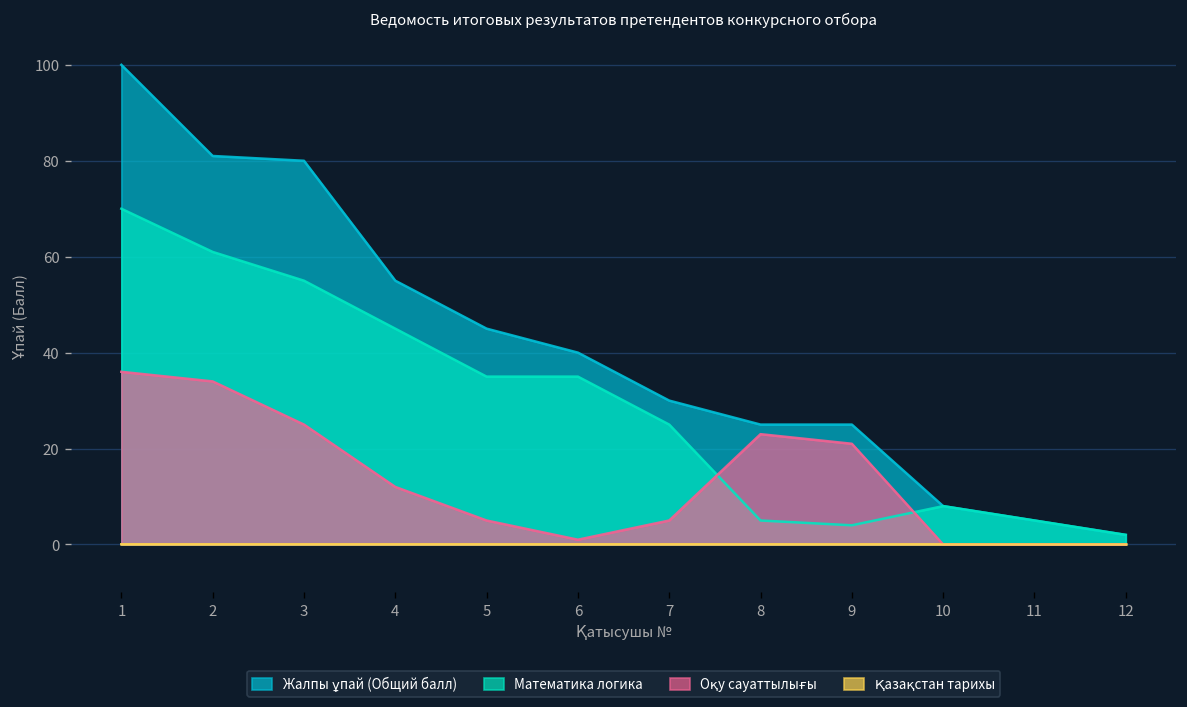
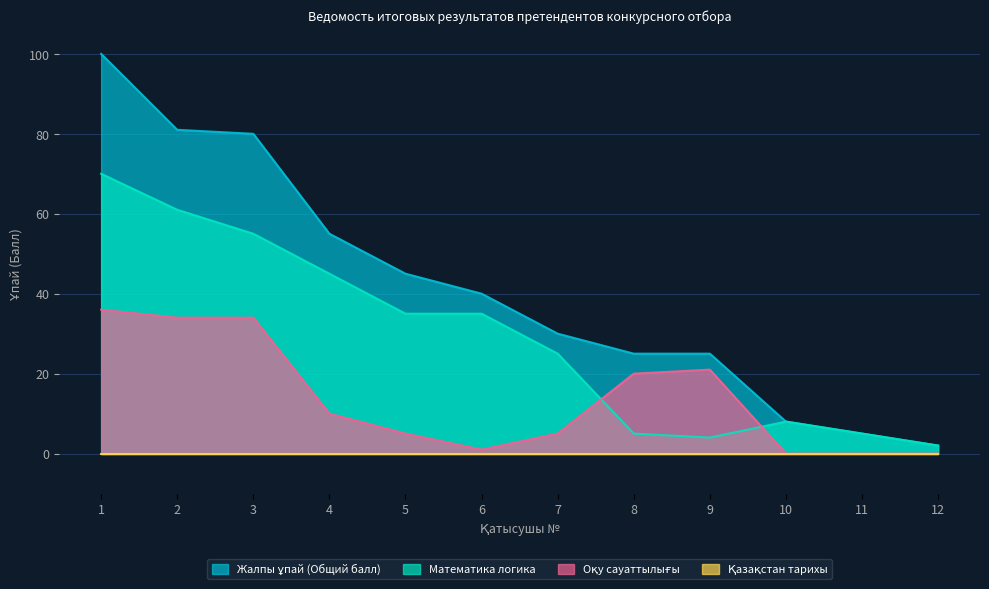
Оқу сауаттылығы, 3: 25 -> 34
Оқу сауаттылығы, 4: 12 -> 10
Оқу сауаттылығы, 8: 23 -> 20
